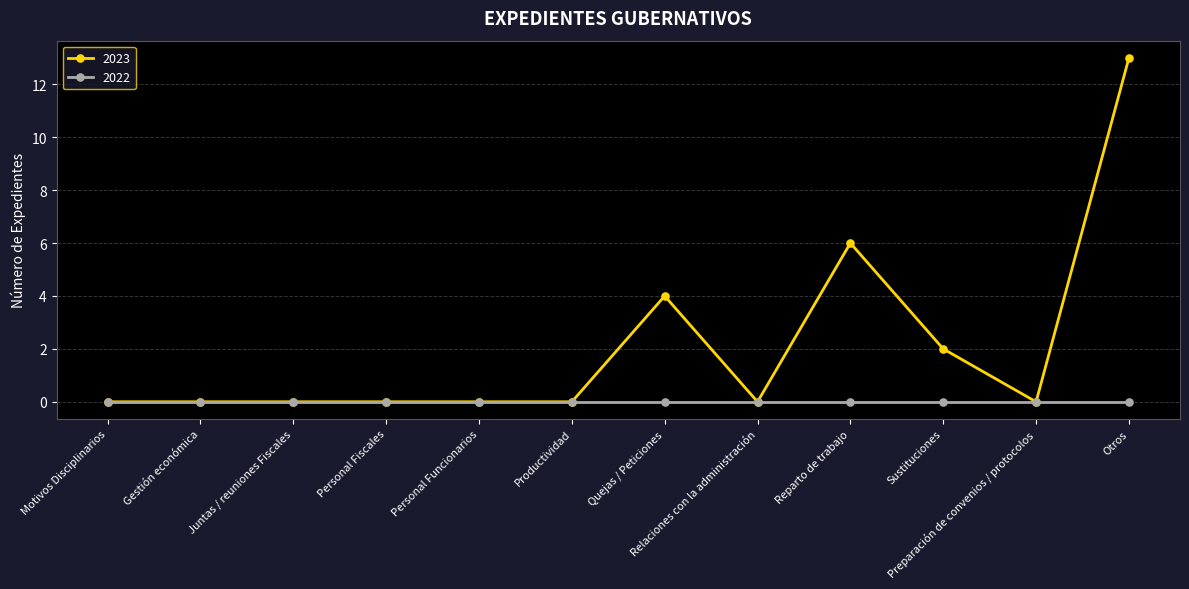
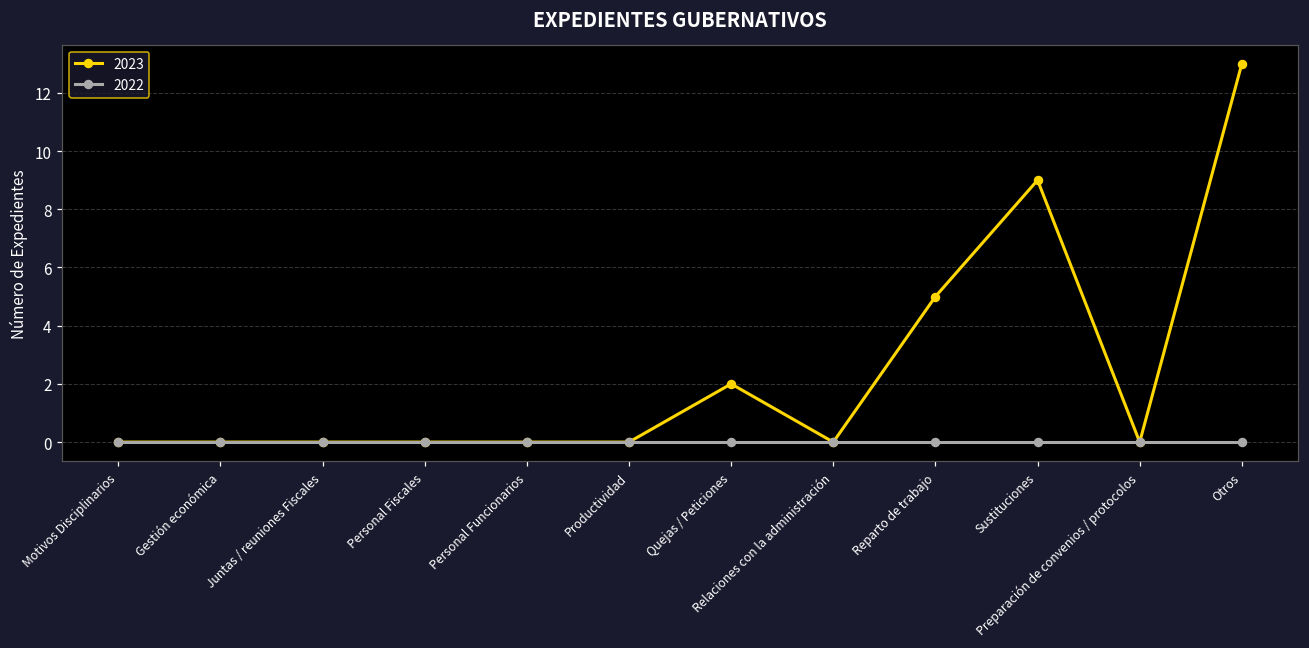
2023, Quejas / Peticiones: 4 -> 2
2023, Reparto de trabajo: 6 -> 5
2023, Sustituciones: 2 -> 9
